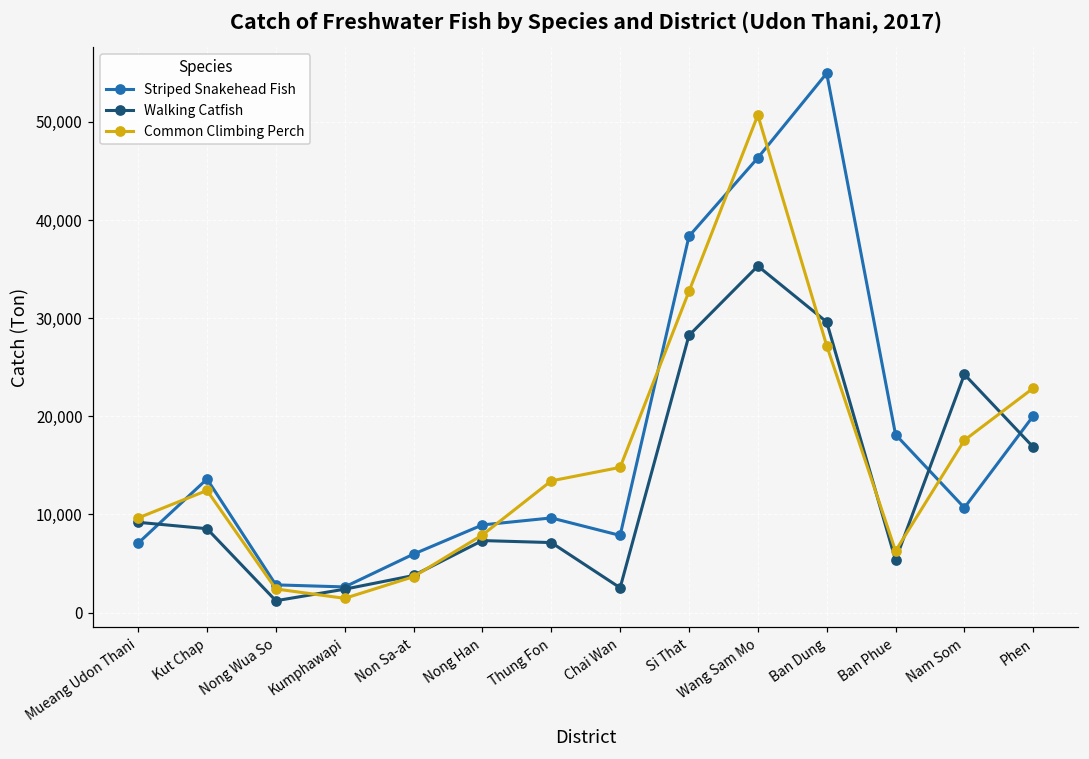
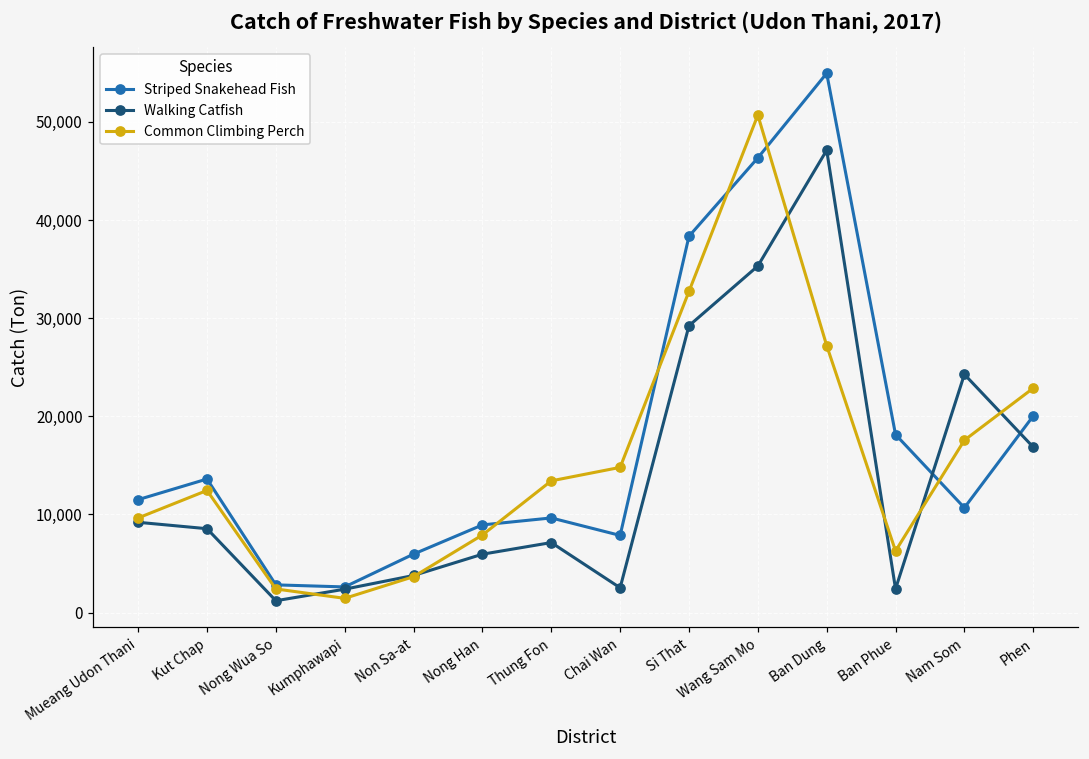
Striped Snakehead Fish, Mueang Udon Thani: 7,000 -> 12,000
Walking Catfish, Nong Han: 7,000 -> 6,000
Walking Catfish, Si That: 28,000 -> 29,000
Walking Catfish, Ban Dung: 30,000 -> 47,000
Walking Catfish, Ban Phue: 5,000 -> 2,000
